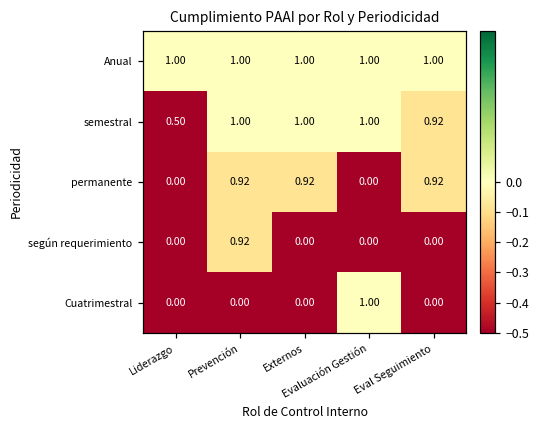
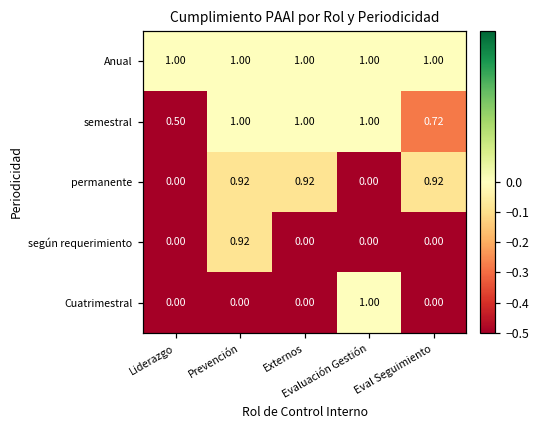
semestral, Eval Seguimiento: 0.92 -> 0.72
